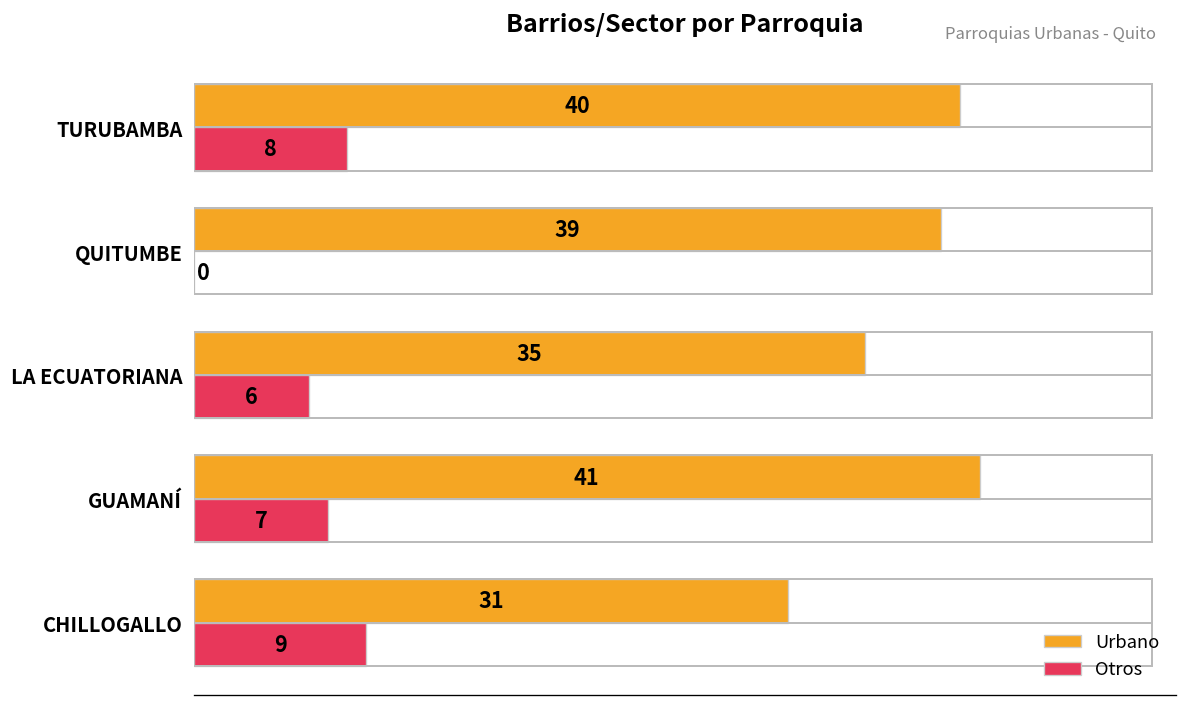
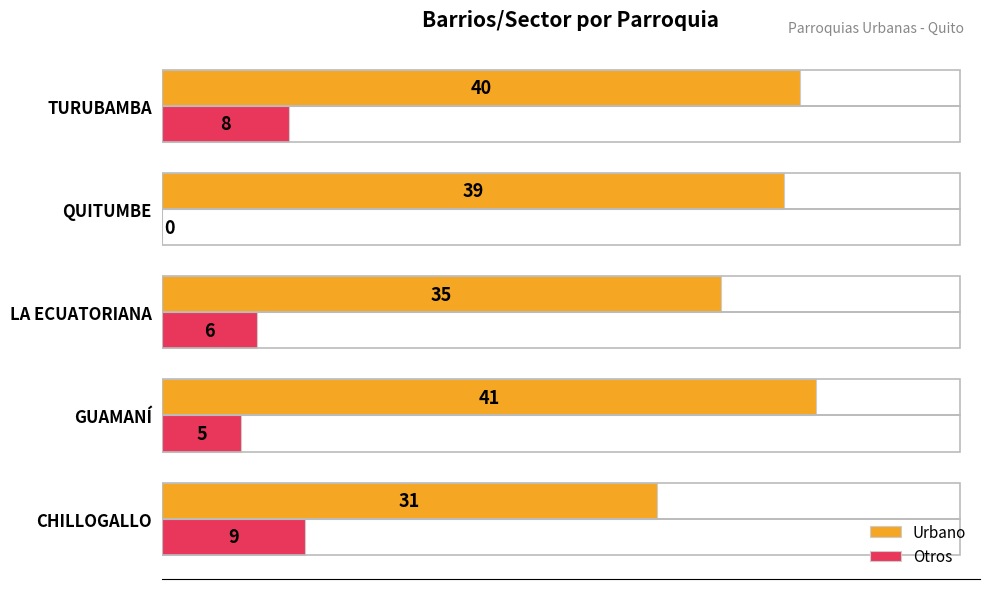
Otros, GUAMANÍ: 7 -> 5
